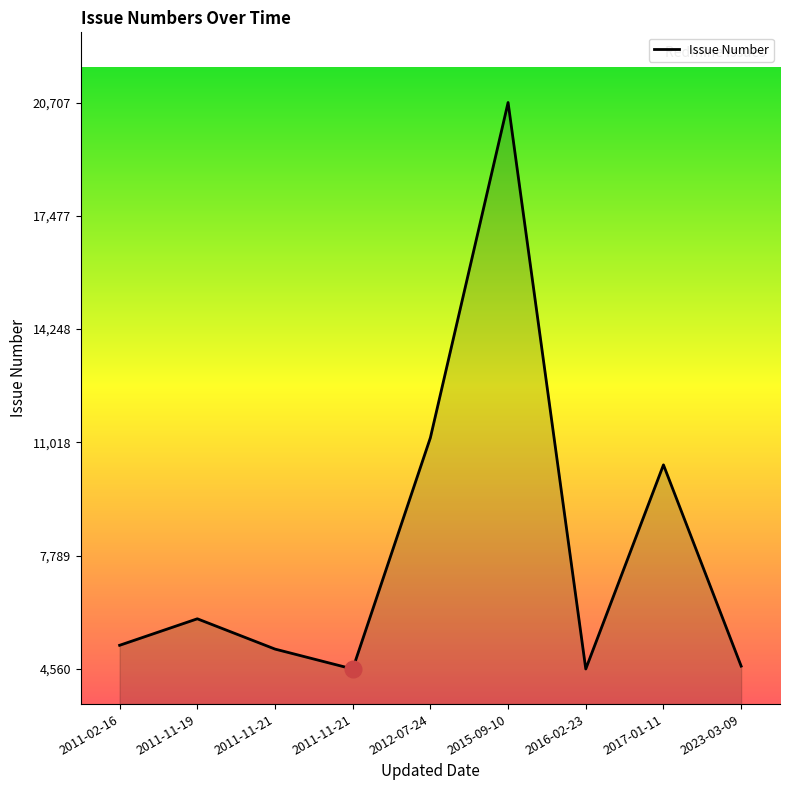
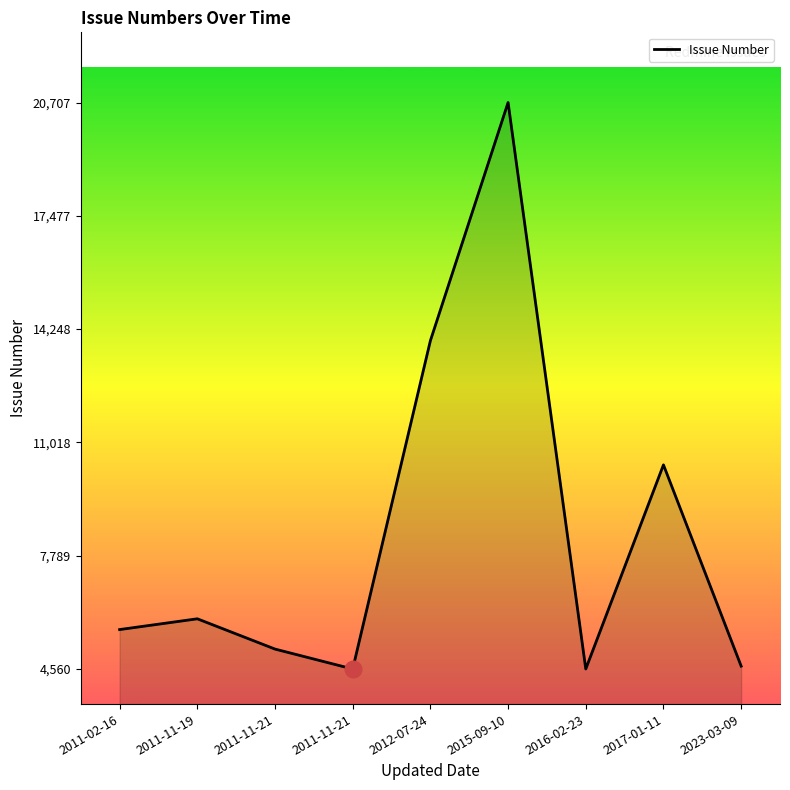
Issue Number, 2011-02-16: 5,200 -> 5,700
Issue Number, 2012-07-24: 11,200 -> 13,900
